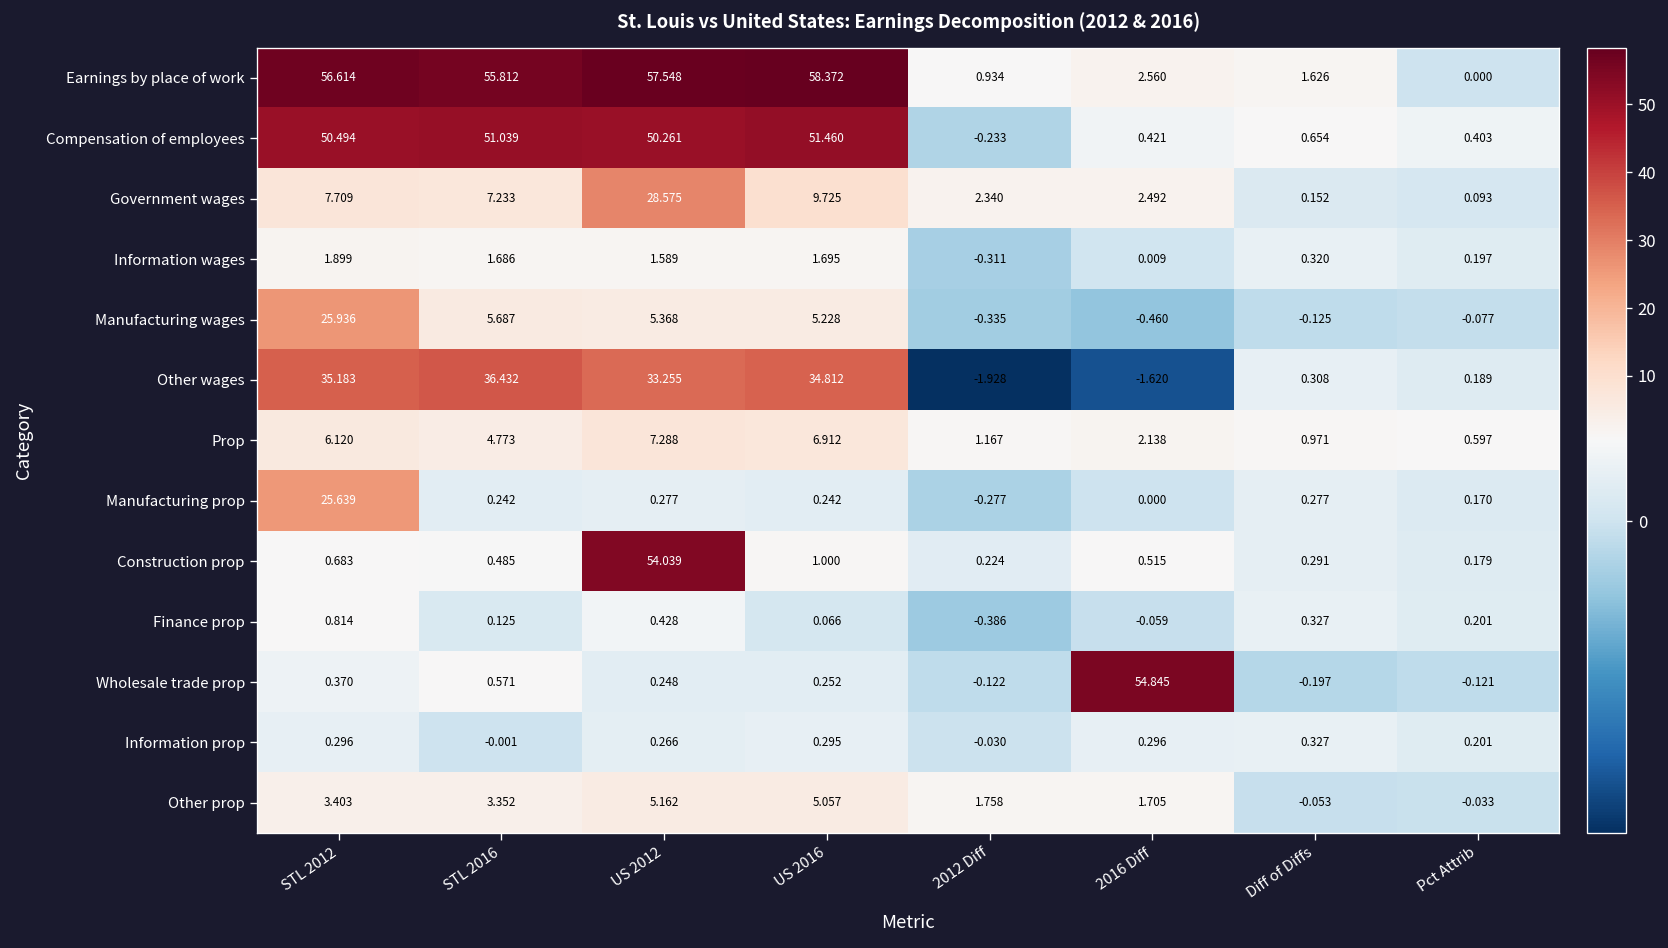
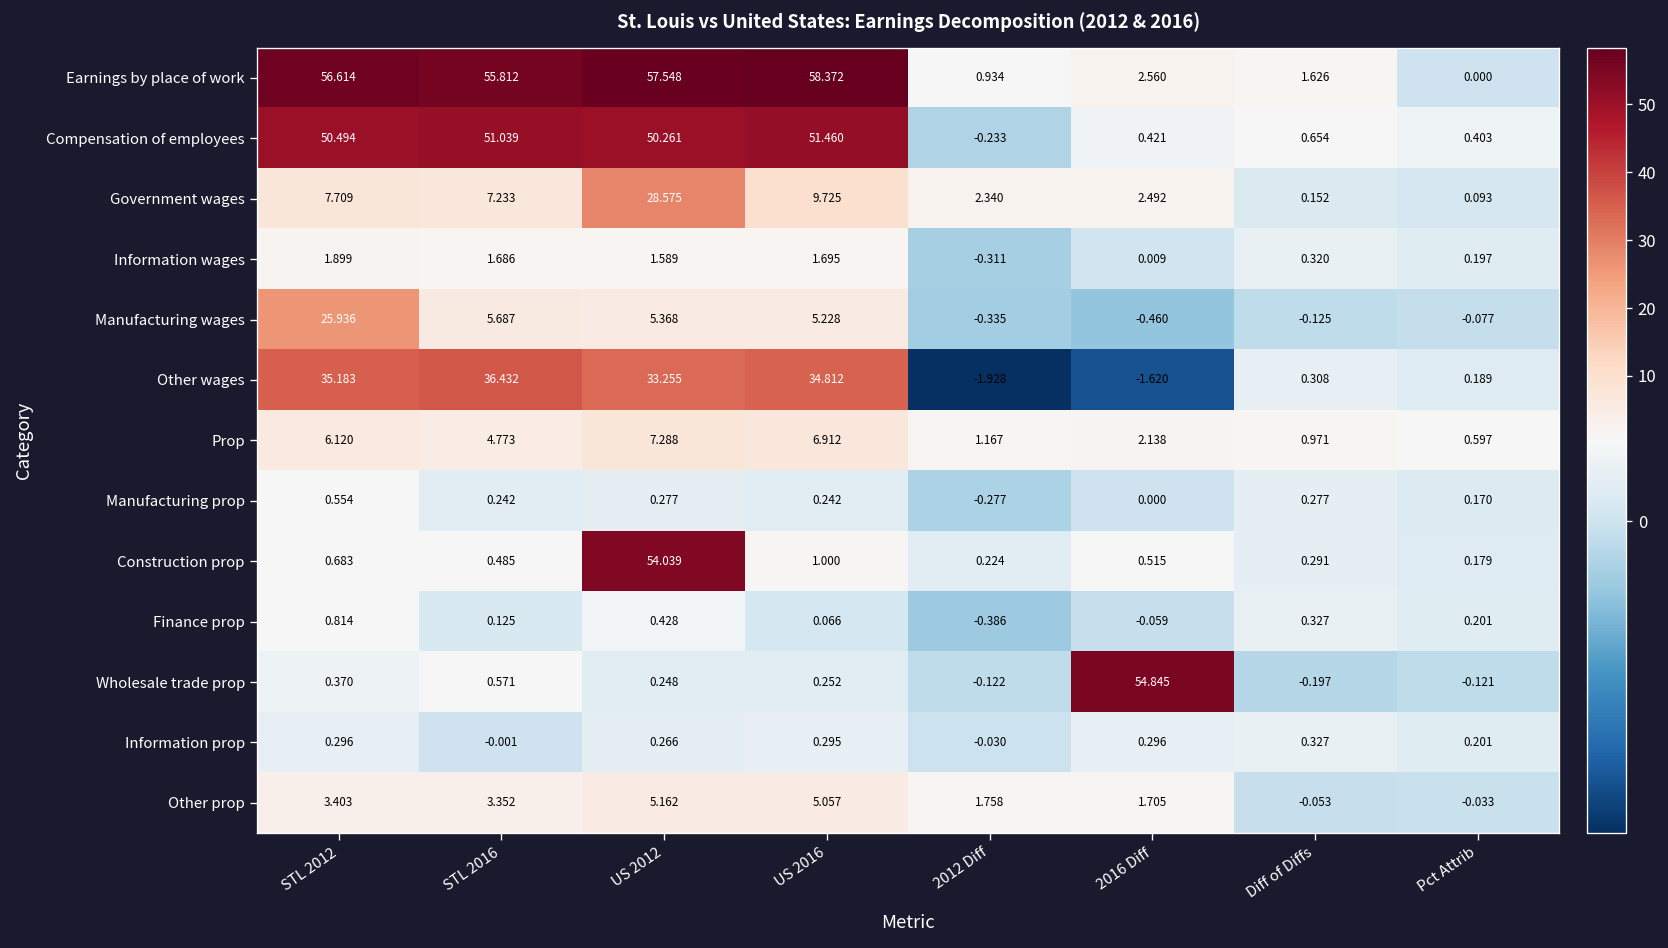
Manufacturing prop, STL 2012: 25.639 -> 0.554
